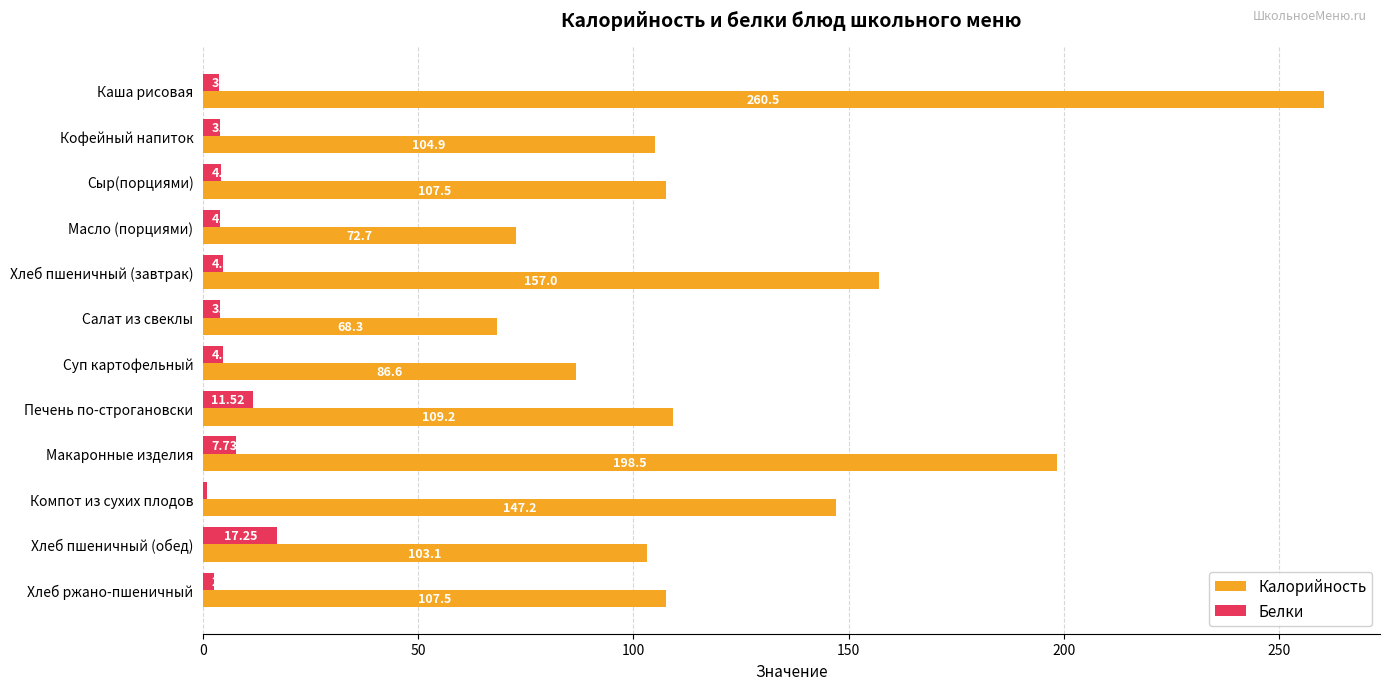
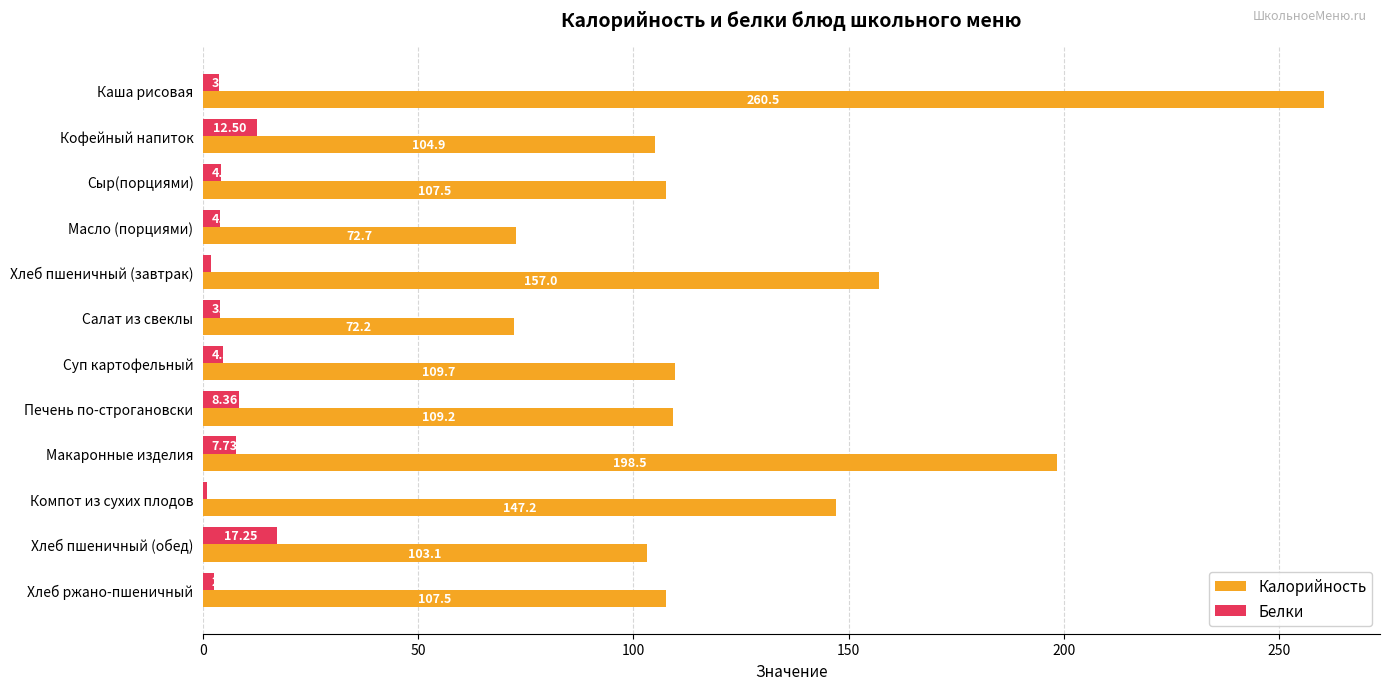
Белки, Кофейный напиток: 4 -> 13
Белки, Хлеб пшеничный (завтрак): 5 -> 2
Калорийность, Салат из свеклы: 68.3 -> 72.2
Калорийность, Суп картофельный: 86.6 -> 109.7
Белки, Печень по-строгановски: 11.52 -> 8.36
